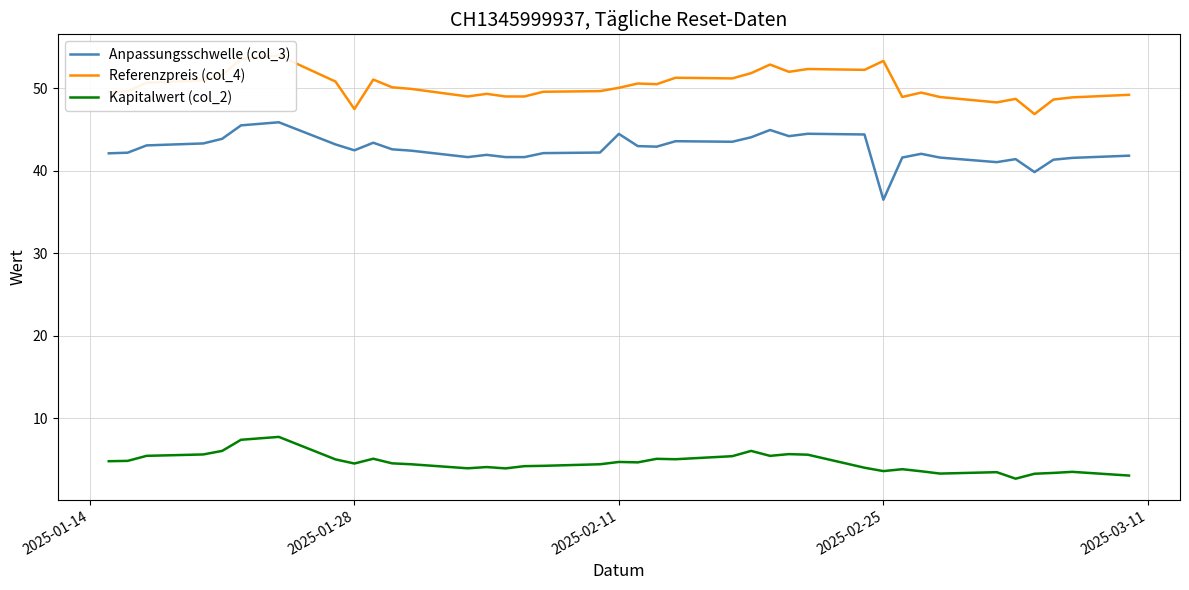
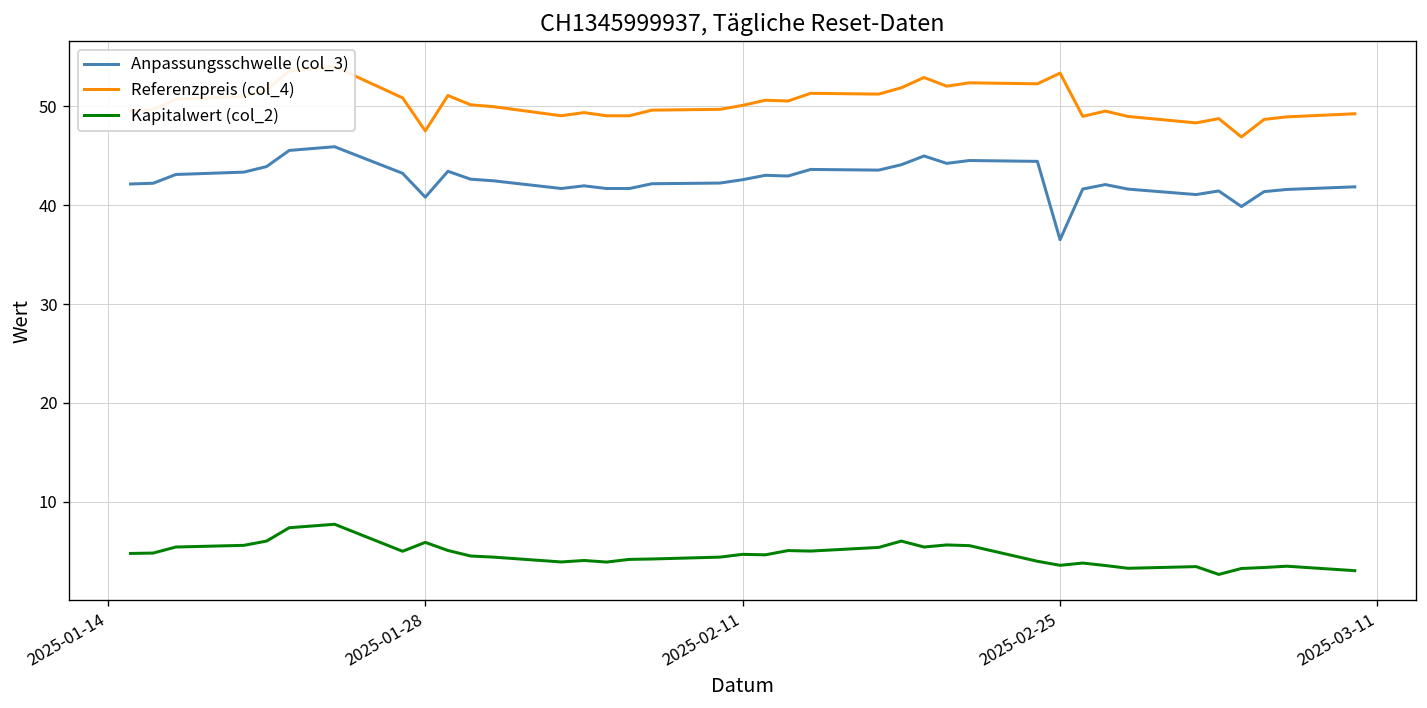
Anpassungsschwelle (col_3), 2025-01-28: 43 -> 41
Kapitalwert (col_2), 2025-01-28: 5 -> 6
Anpassungsschwelle (col_3), 2025-02-11: 44 -> 43
